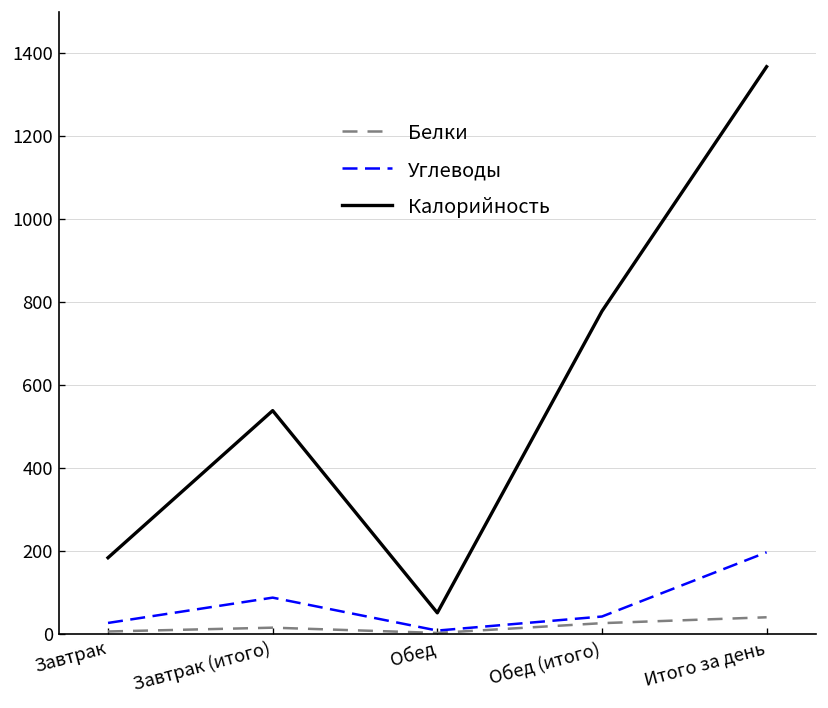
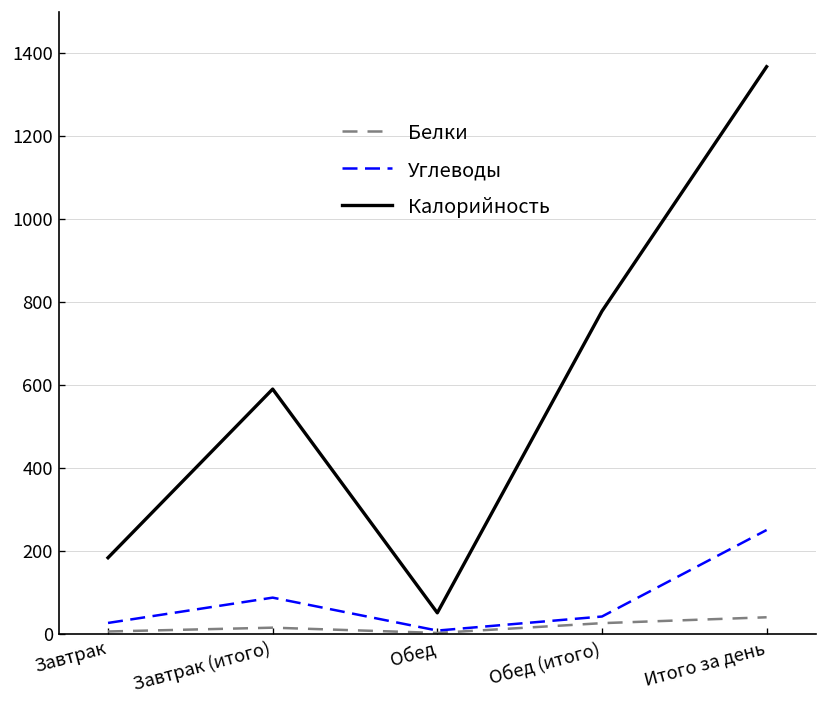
Калорийность, Завтрак (итого): 540 -> 590
Углеводы, Итого за день: 200 -> 250
